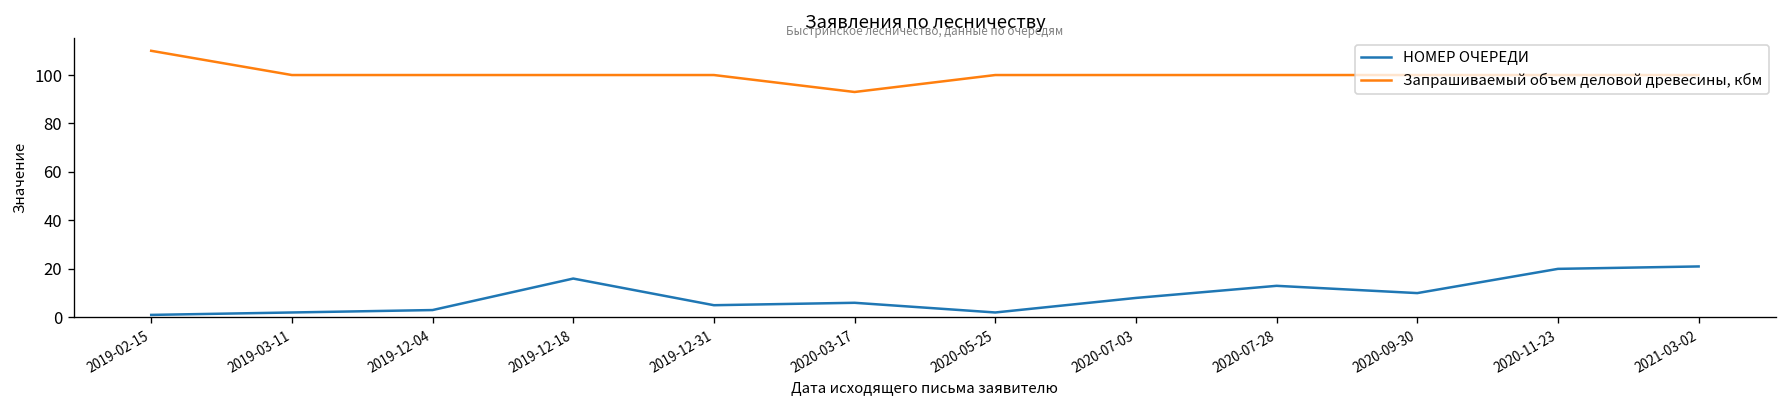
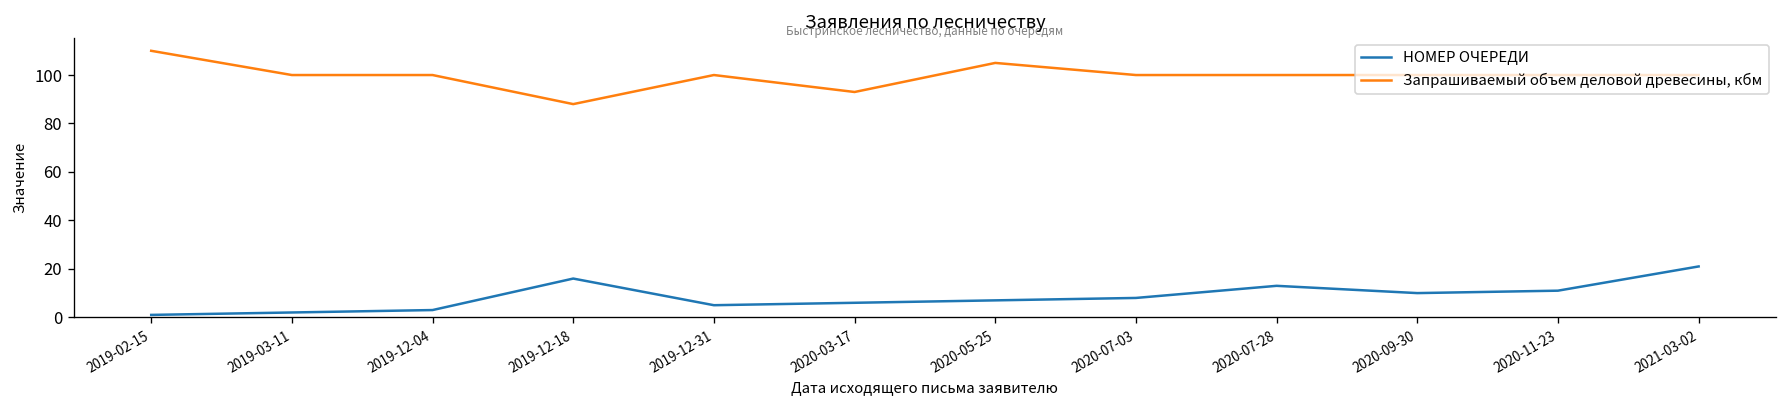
Запрашиваемый объем деловой древесины, кбм, 2019-12-18: 100 -> 88
НОМЕР ОЧЕРЕДИ, 2020-05-25: 2 -> 7
Запрашиваемый объем деловой древесины, кбм, 2020-05-25: 100 -> 105
НОМЕР ОЧЕРЕДИ, 2020-11-23: 20 -> 11
